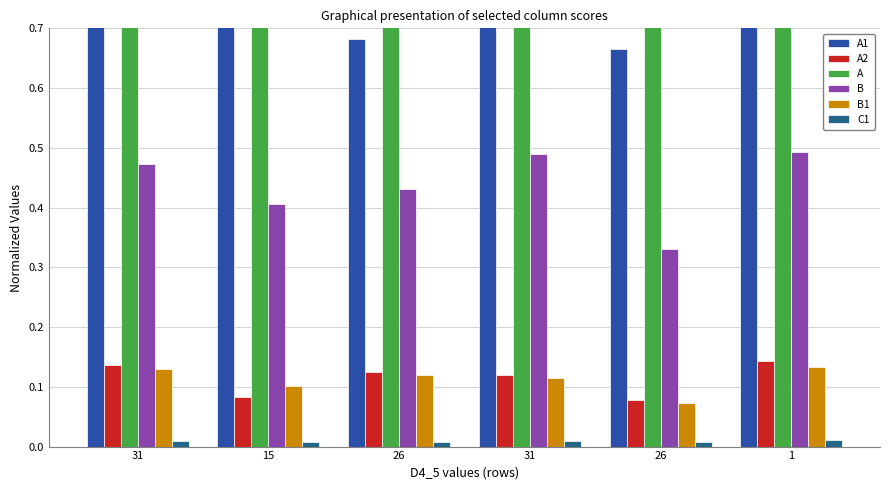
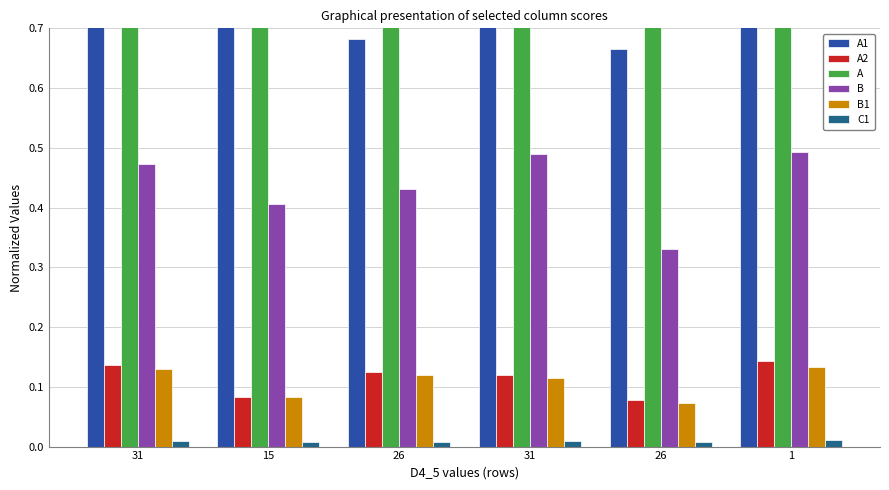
B1, 15: 0.10 -> 0.08
